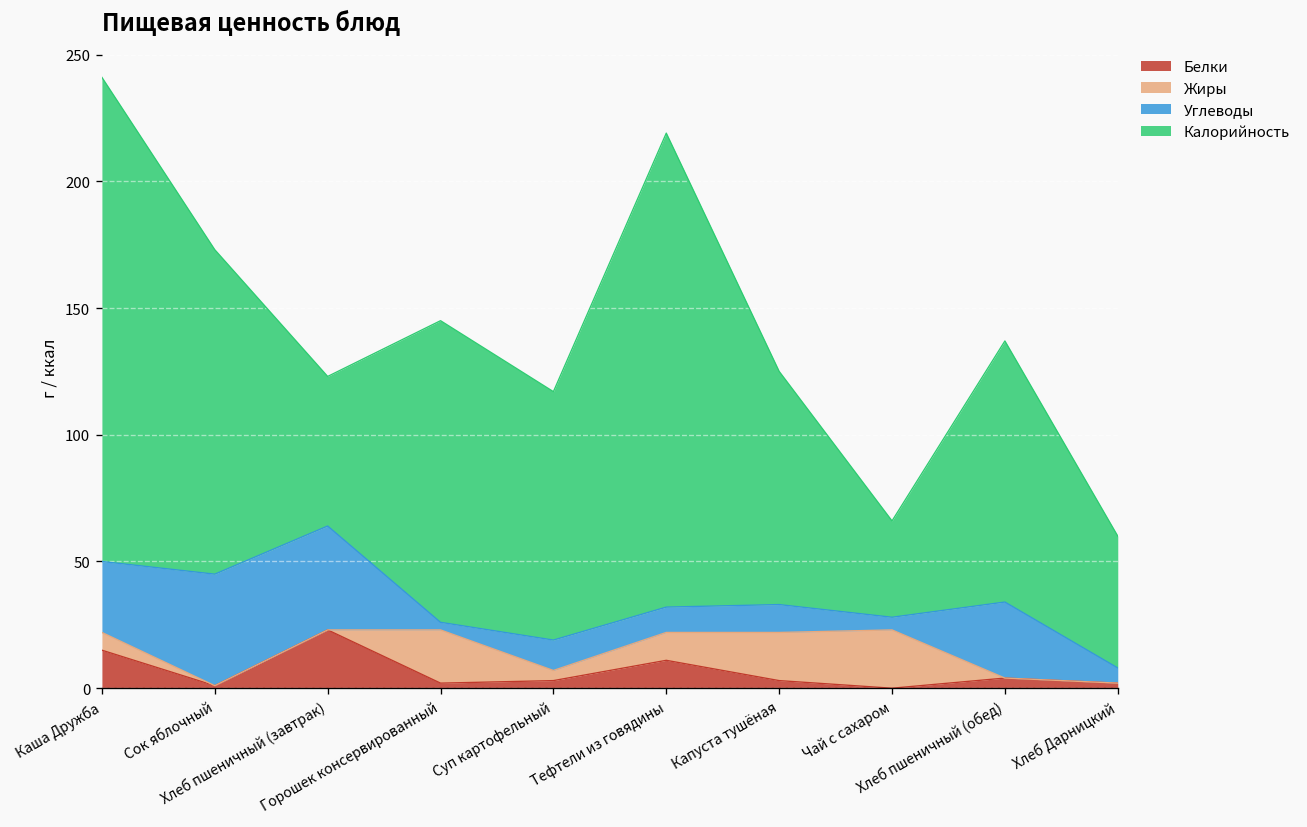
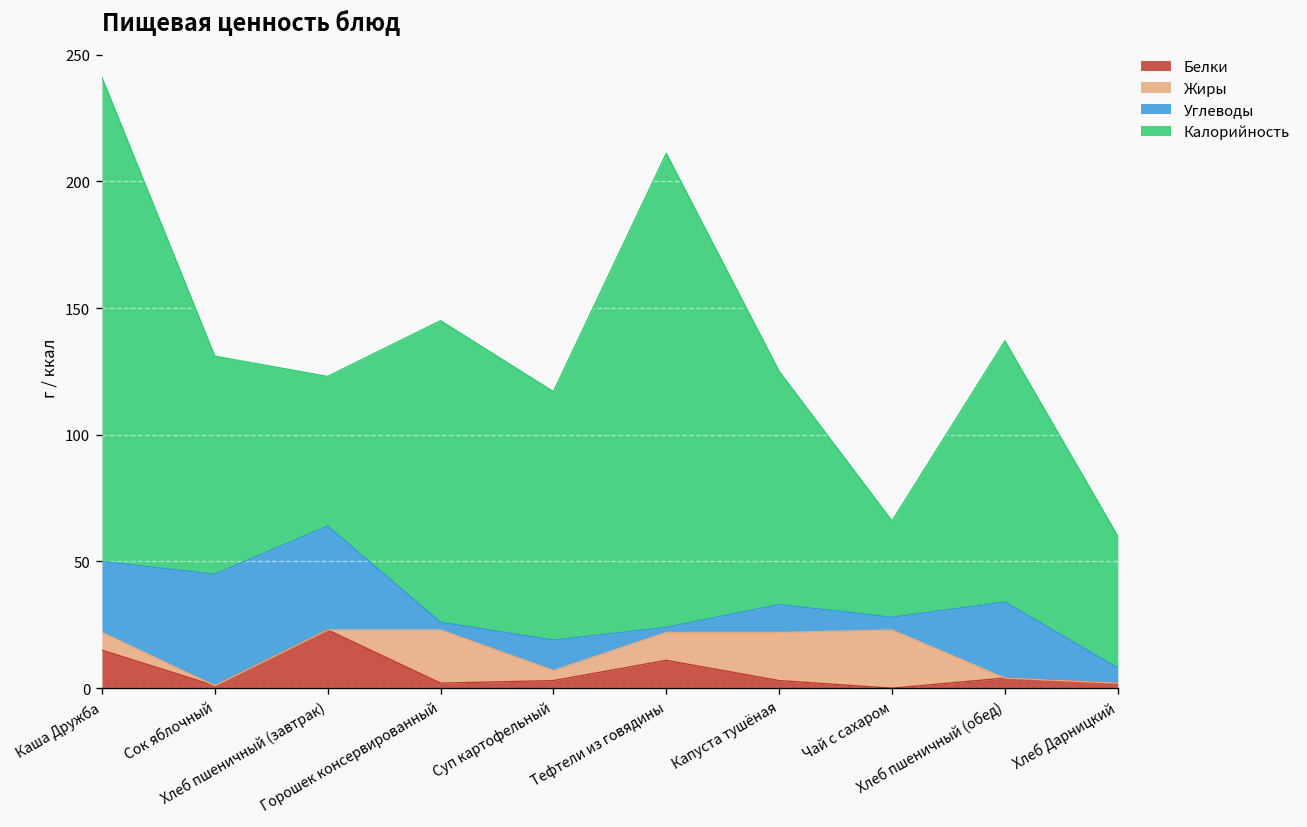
Калорийность, Сок яблочный: 128 -> 86
Углеводы, Тефтели из говядины: 10 -> 2
